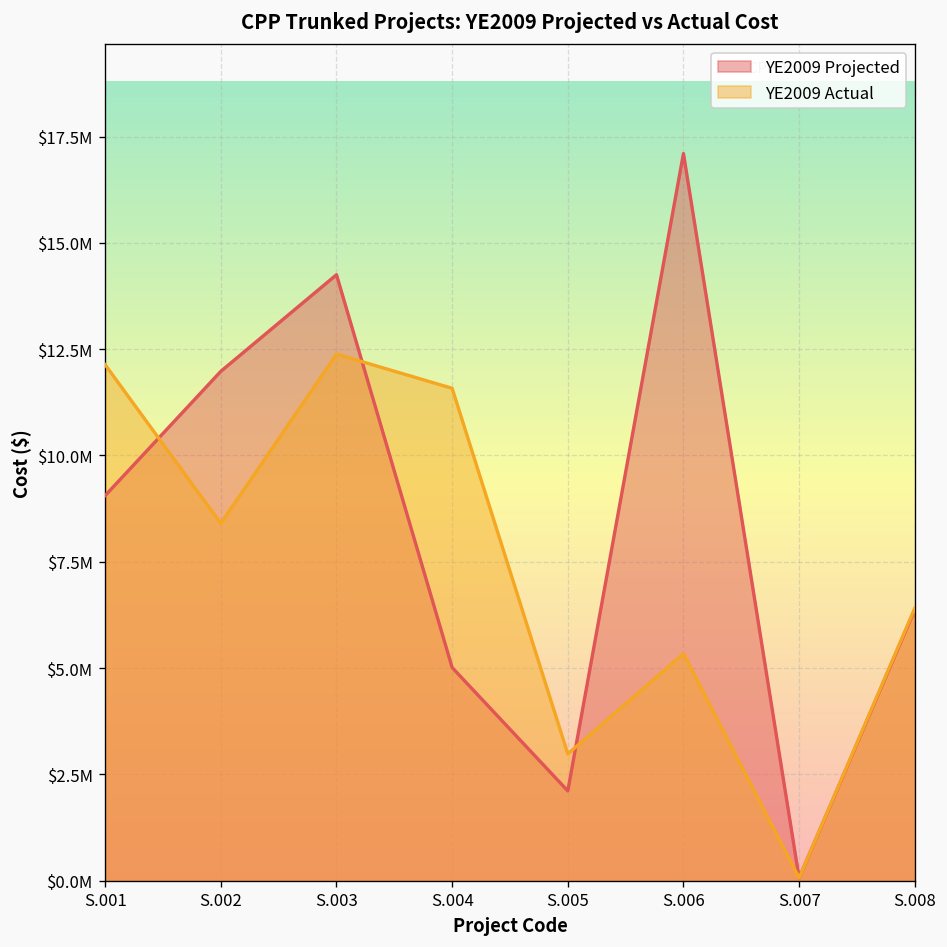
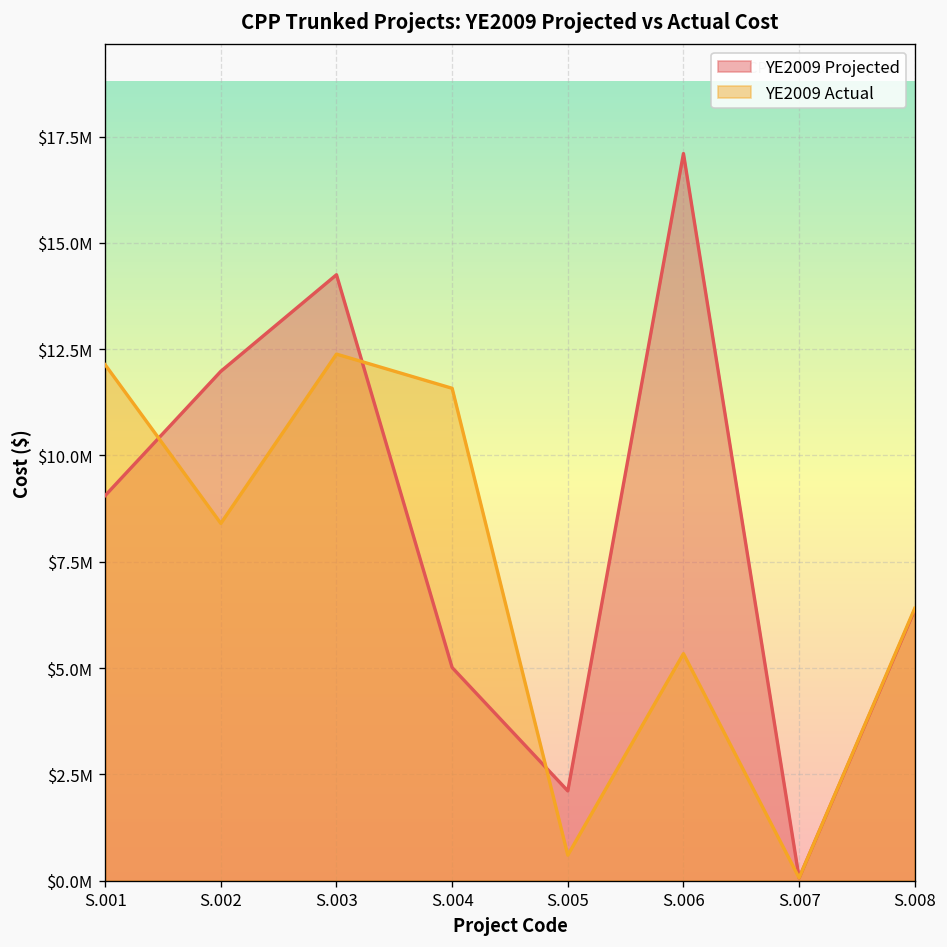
YE2009 Actual, S.005: $3000000 -> $600000
